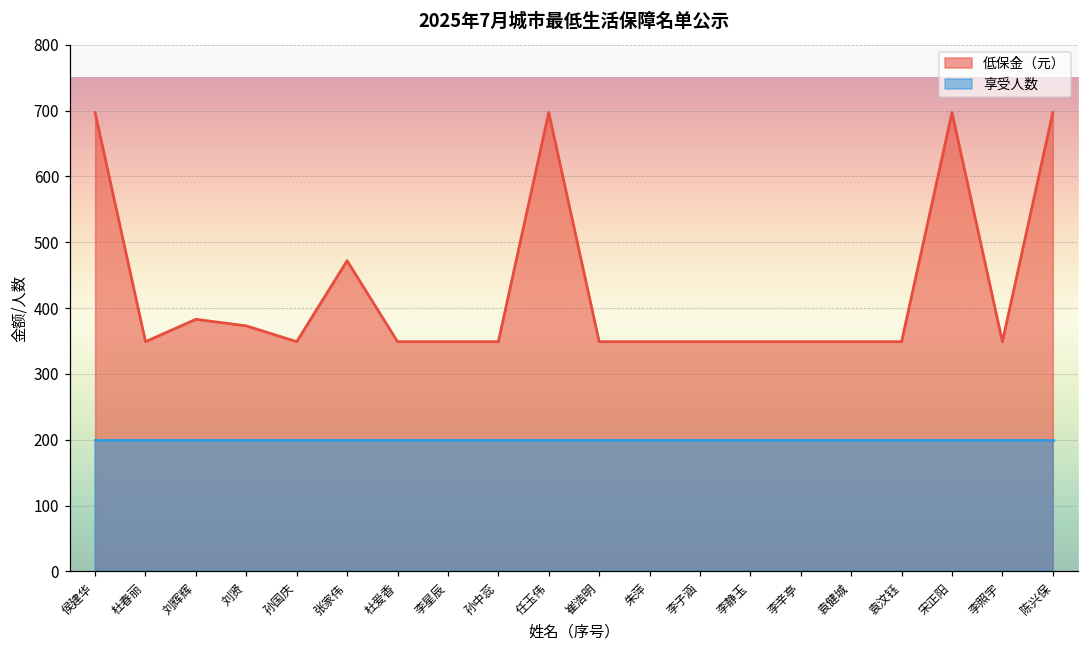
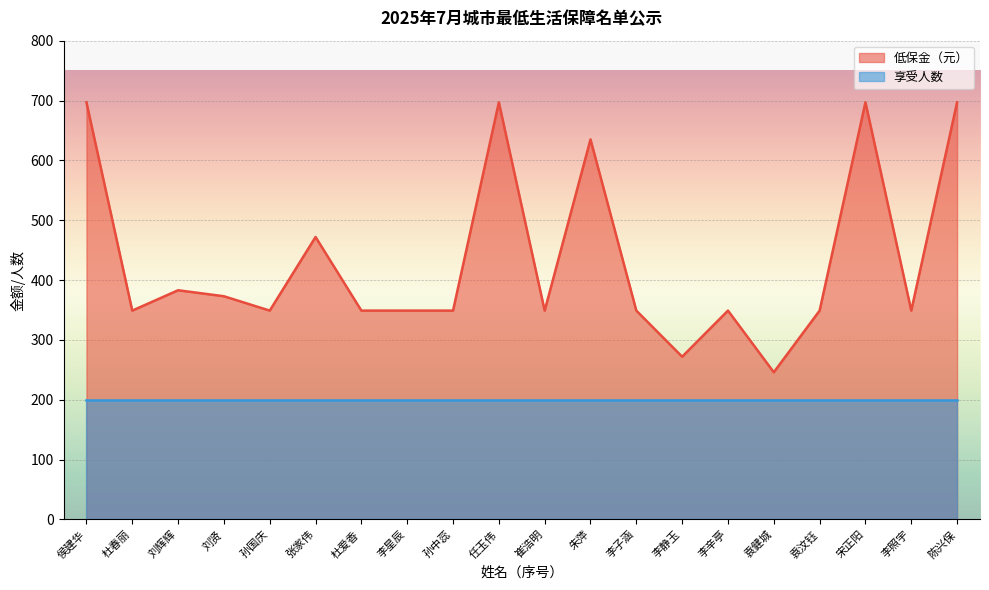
低保金（元）, 朱萍: 350 -> 640
低保金（元）, 李静玉: 350 -> 270
低保金（元）, 袁健城: 350 -> 250
